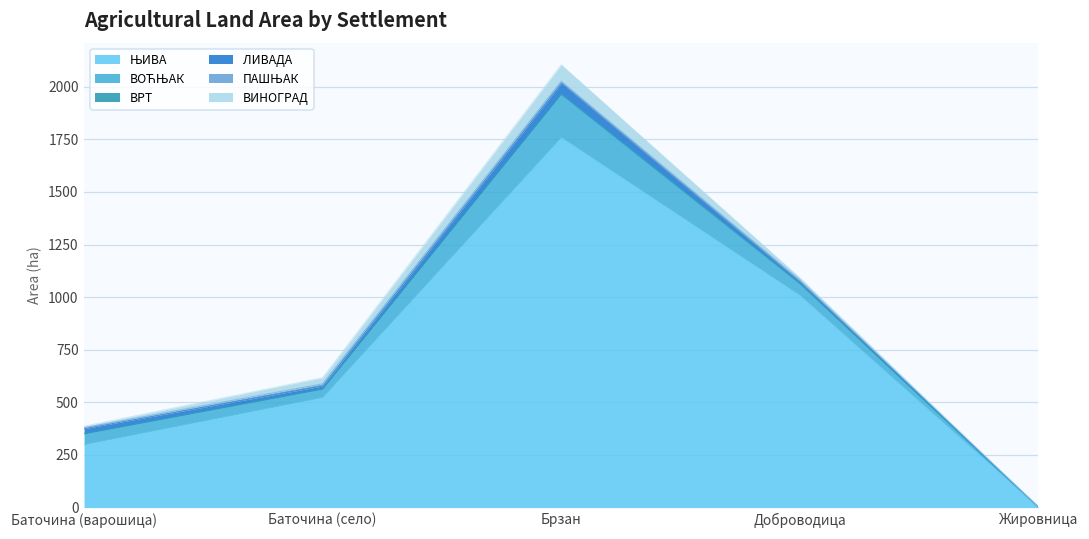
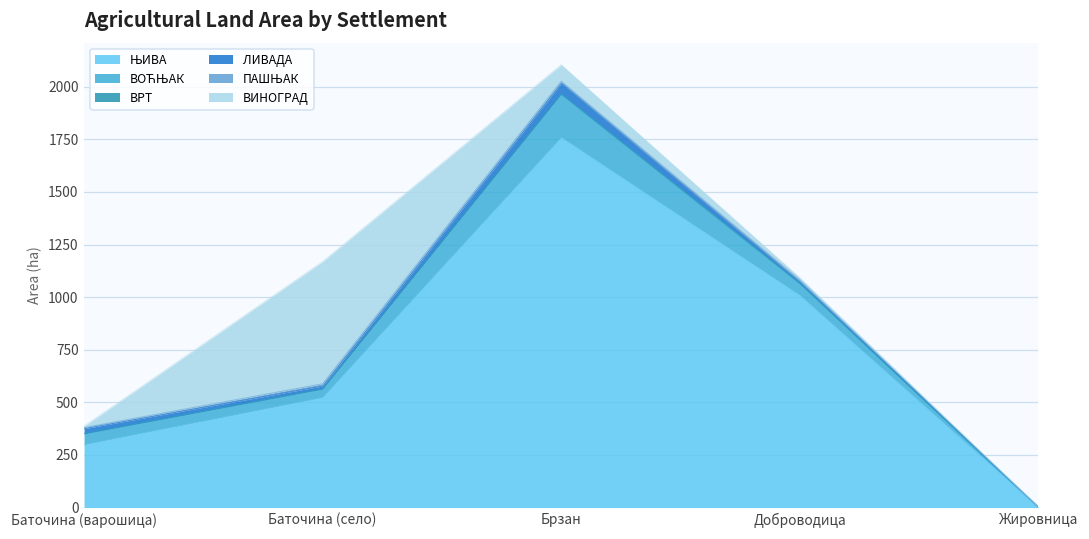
ВИНОГРАД, Баточина (село): 30 -> 580
